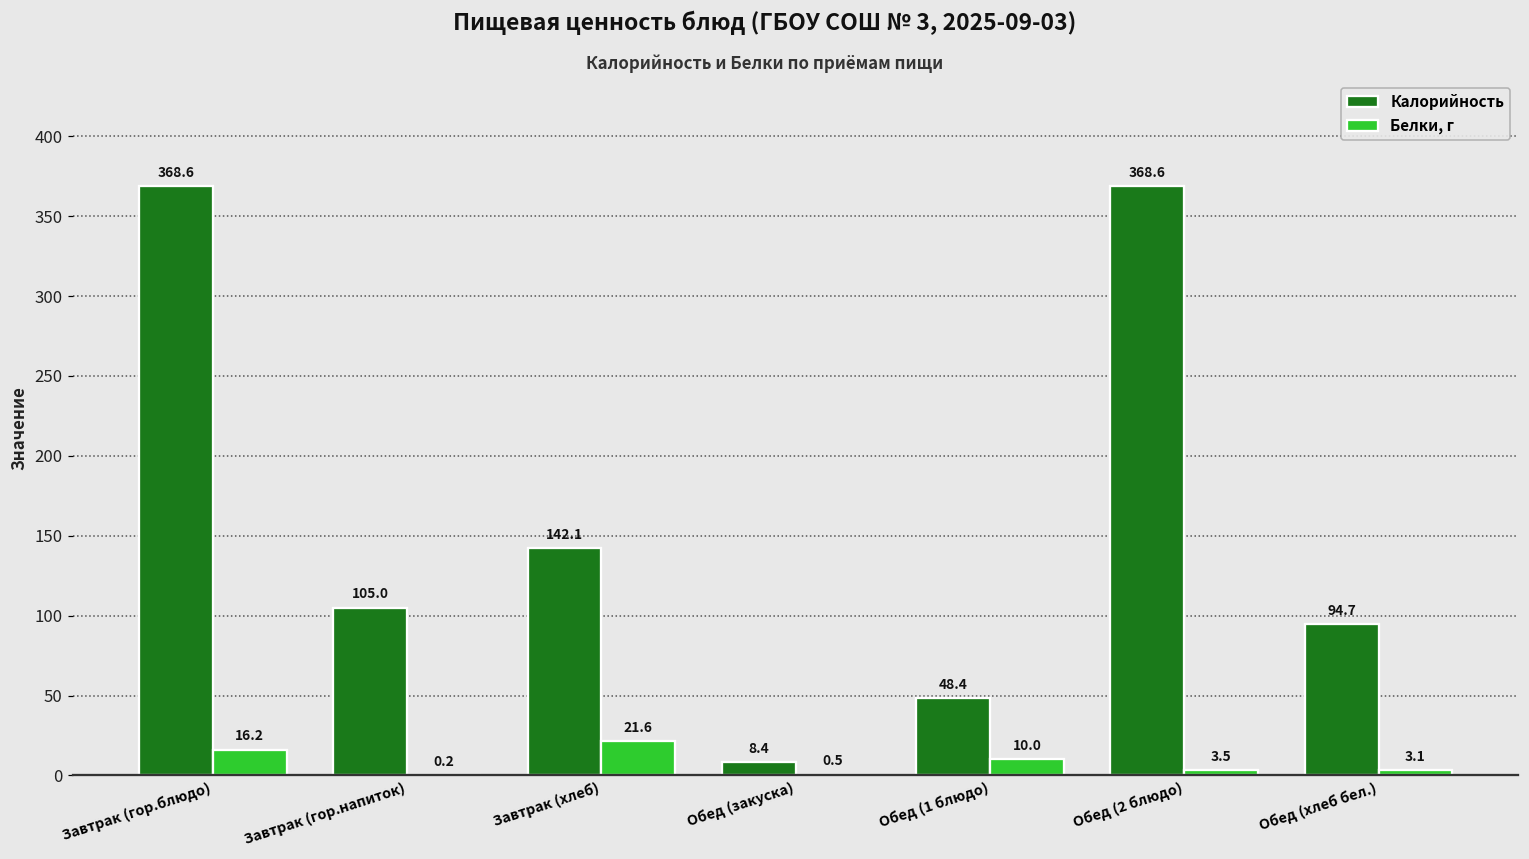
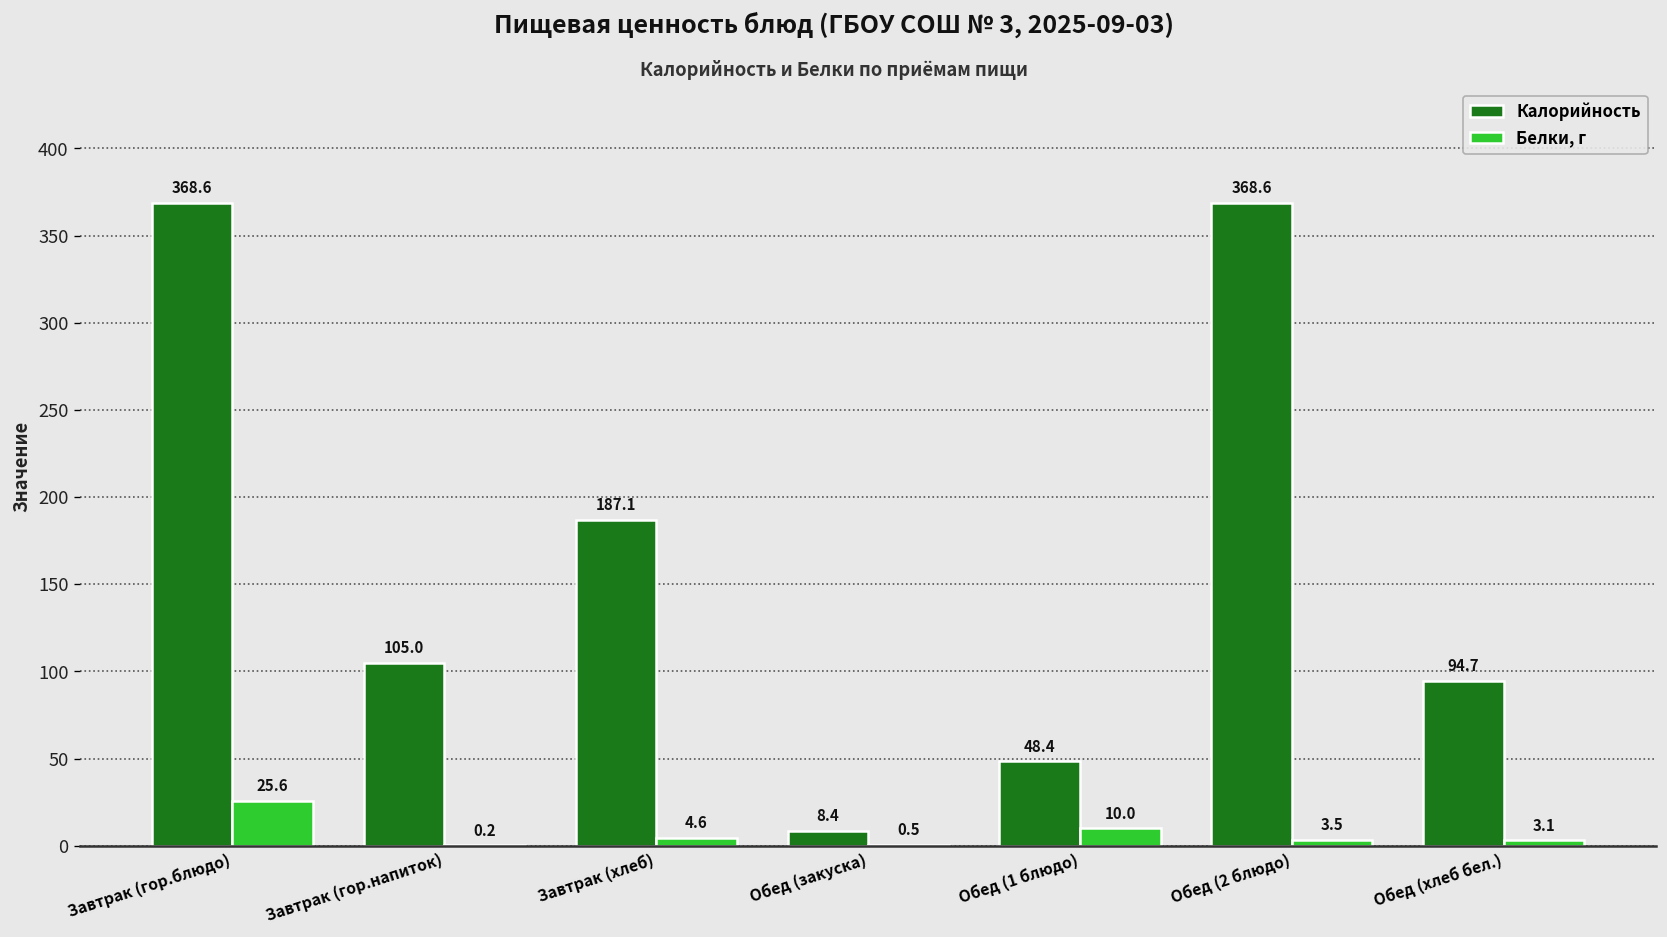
Белки, г, Завтрак (гор.блюдо): 16.2 -> 25.6
Калорийность, Завтрак (хлеб): 142.1 -> 187.1
Белки, г, Завтрак (хлеб): 21.6 -> 4.6
